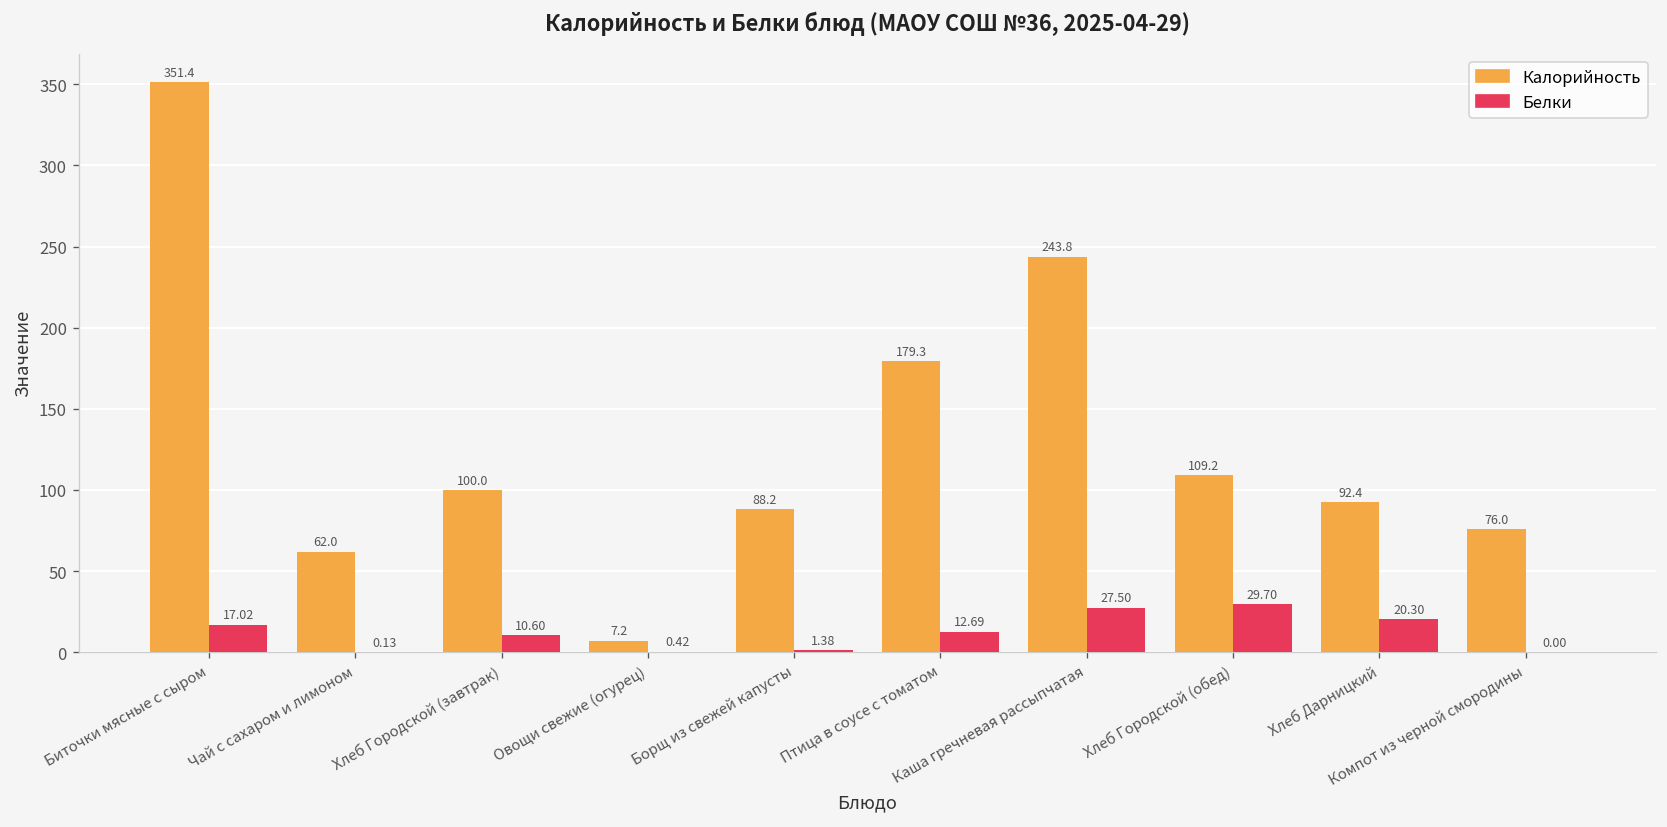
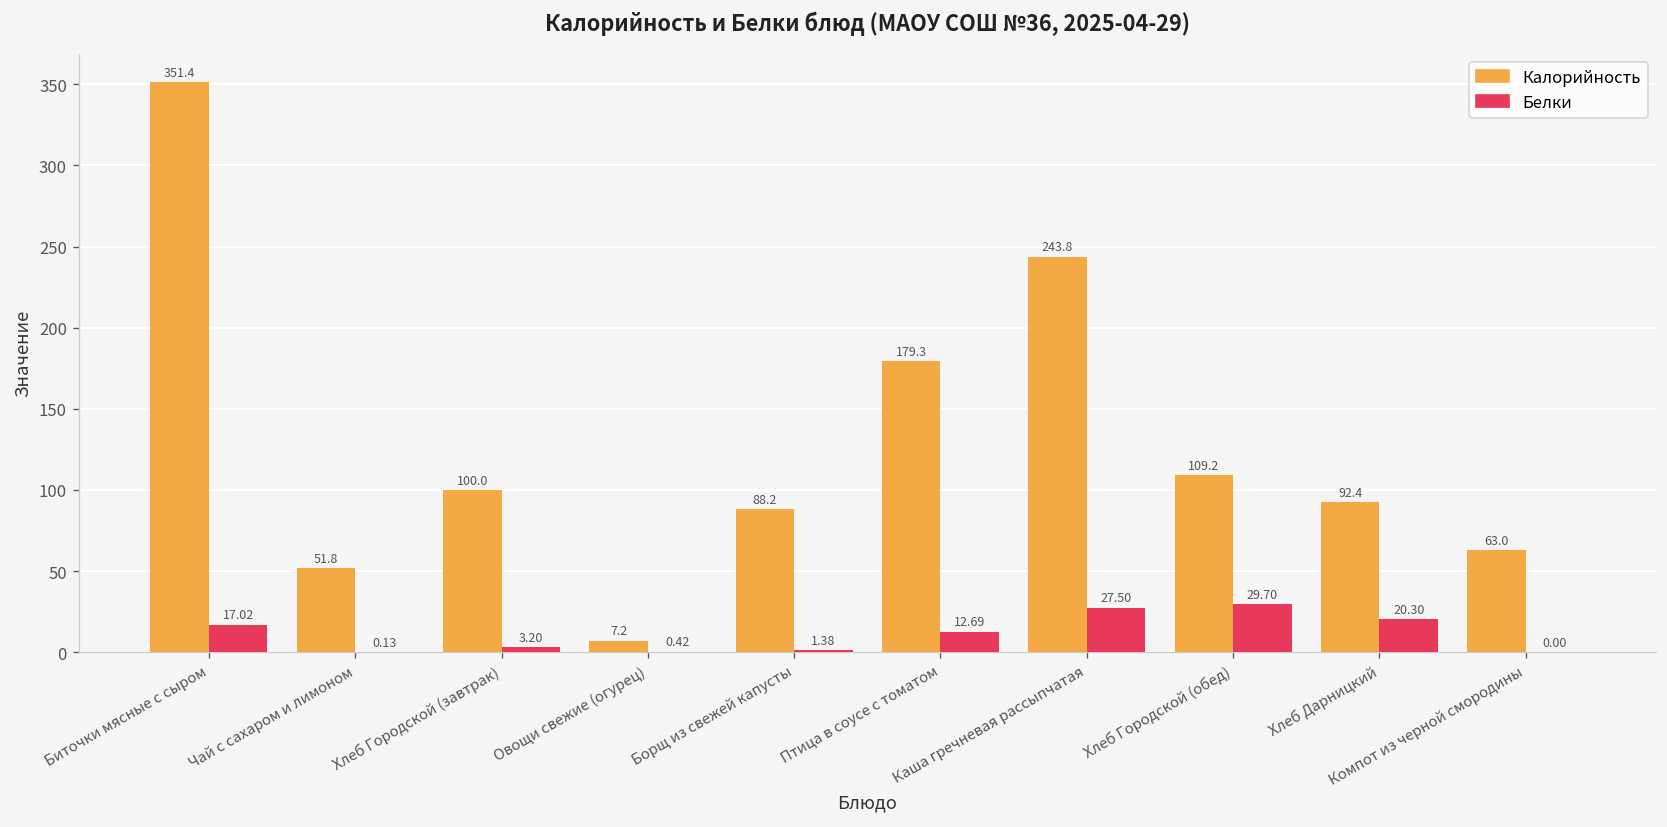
Калорийность, Чай с сахаром и лимоном: 62.0 -> 51.8
Белки, Хлеб Городской (завтрак): 10.60 -> 3.20
Калорийность, Компот из черной смородины: 76.0 -> 63.0
